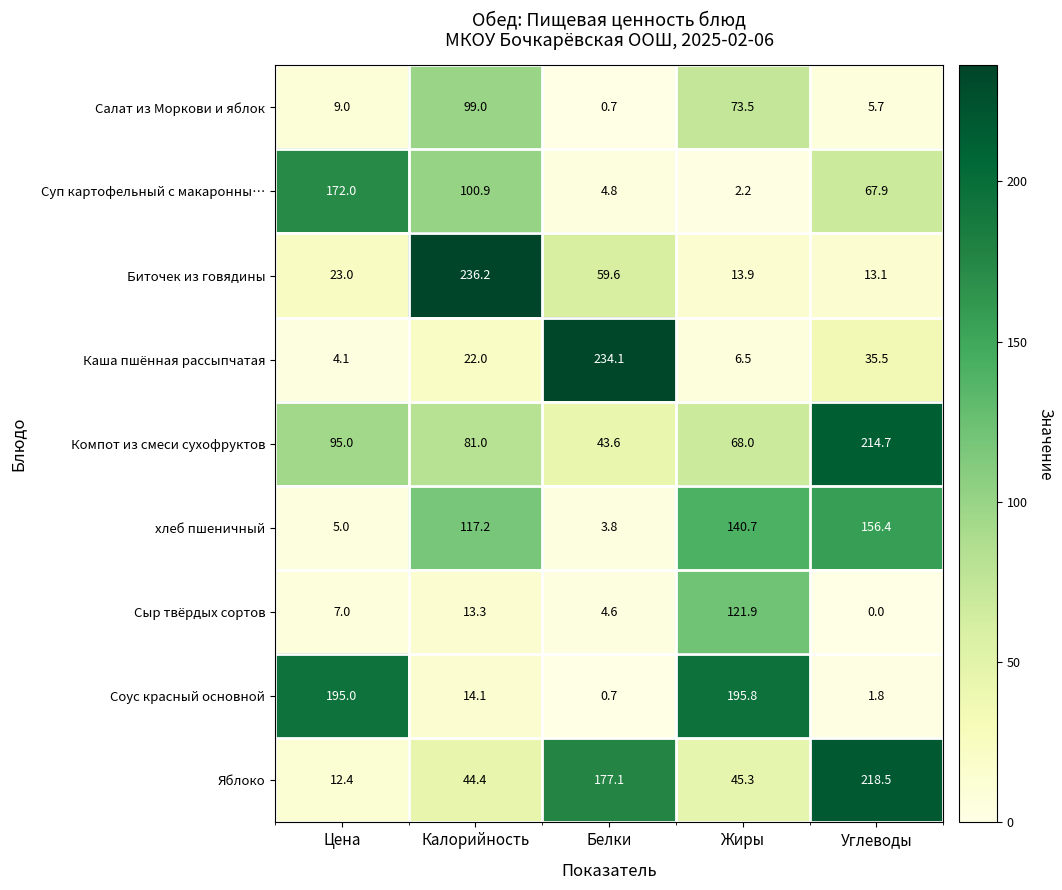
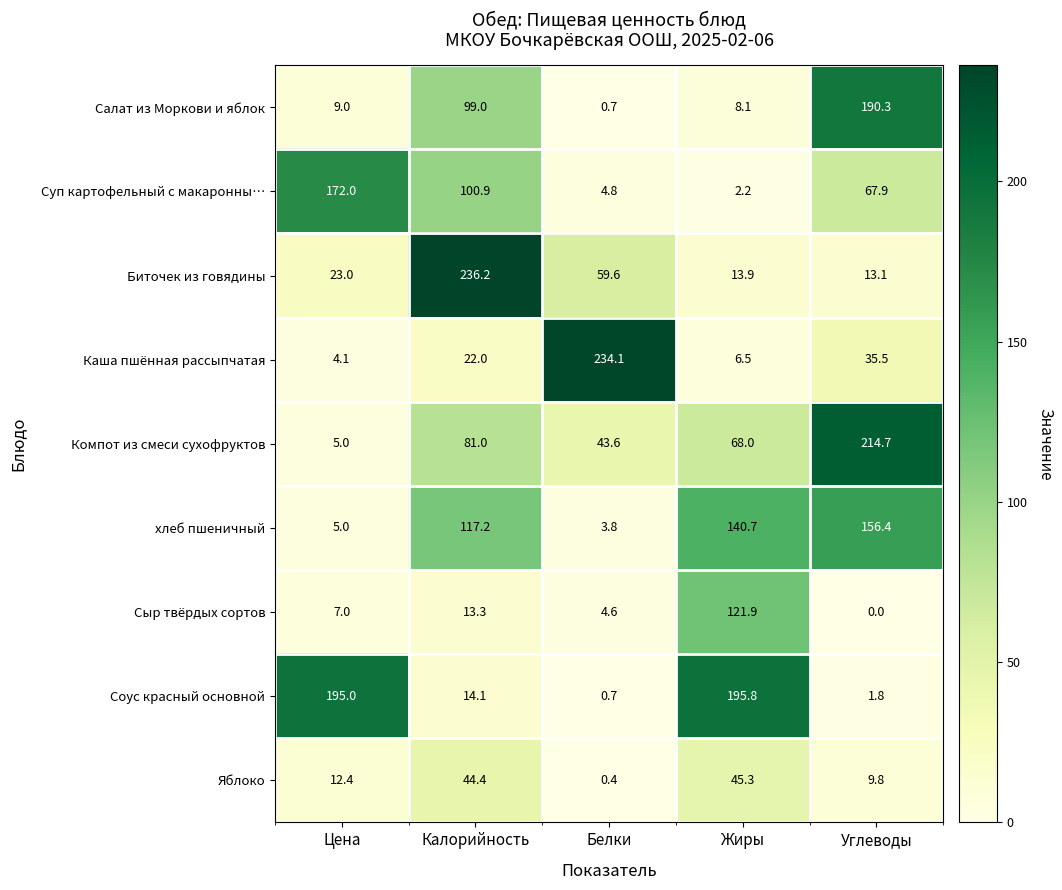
Салат из Моркови и яблок, Жиры: 73.5 -> 8.1
Салат из Моркови и яблок, Углеводы: 5.7 -> 190.3
Компот из смеси сухофруктов, Цена: 95.0 -> 5.0
Яблоко, Белки: 177.1 -> 0.4
Яблоко, Углеводы: 218.5 -> 9.8
